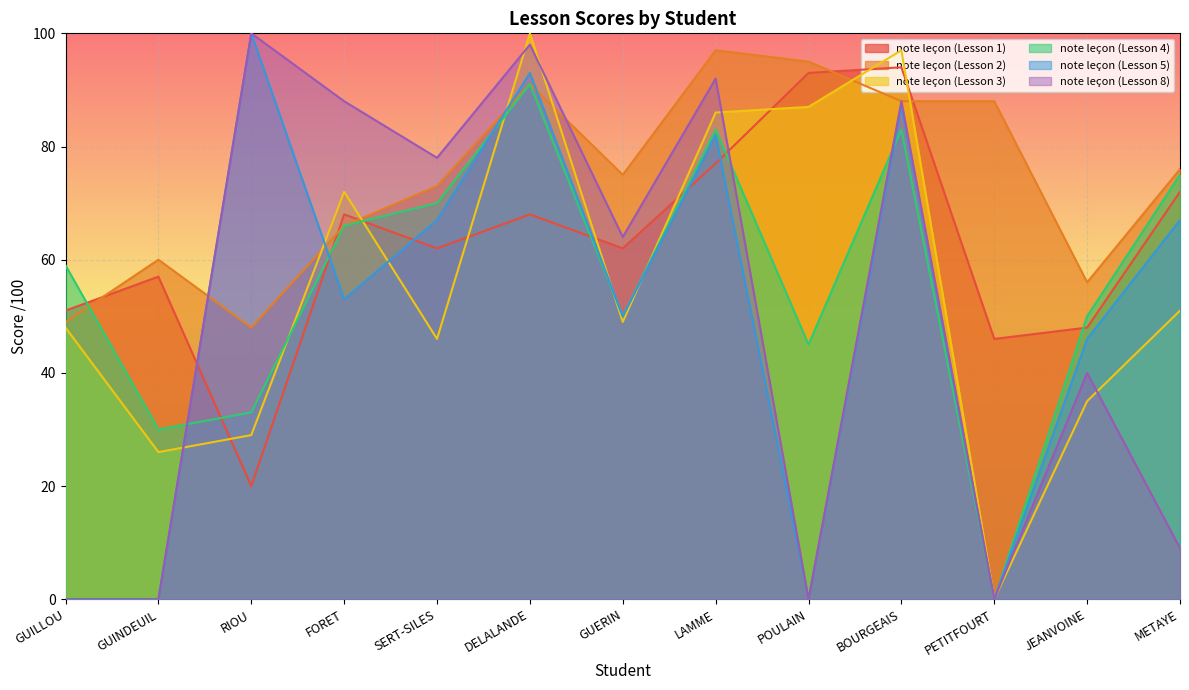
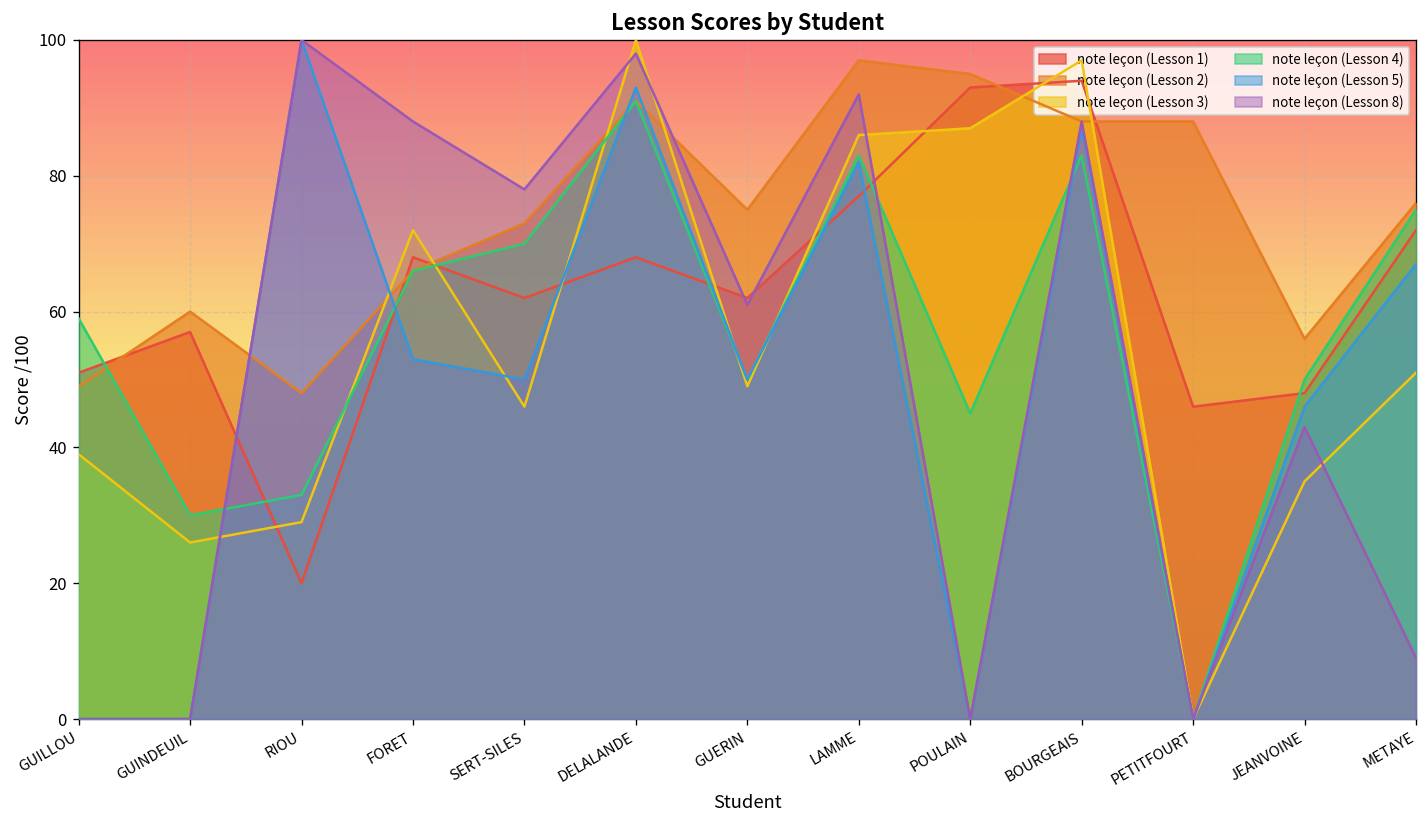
note leçon (Lesson 3), GUILLOU: 48 -> 39
note leçon (Lesson 5), SERT-SILES: 67 -> 50
note leçon (Lesson 8), GUERIN: 64 -> 61
note leçon (Lesson 8), JEANVOINE: 40 -> 43
